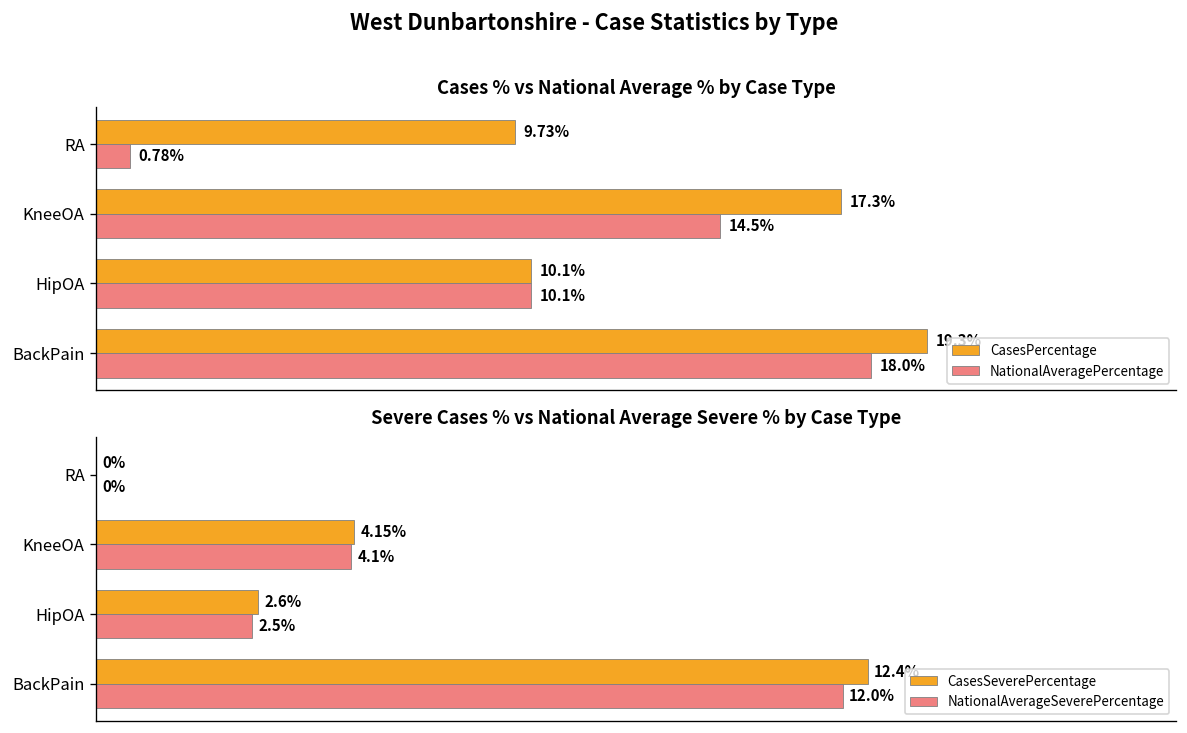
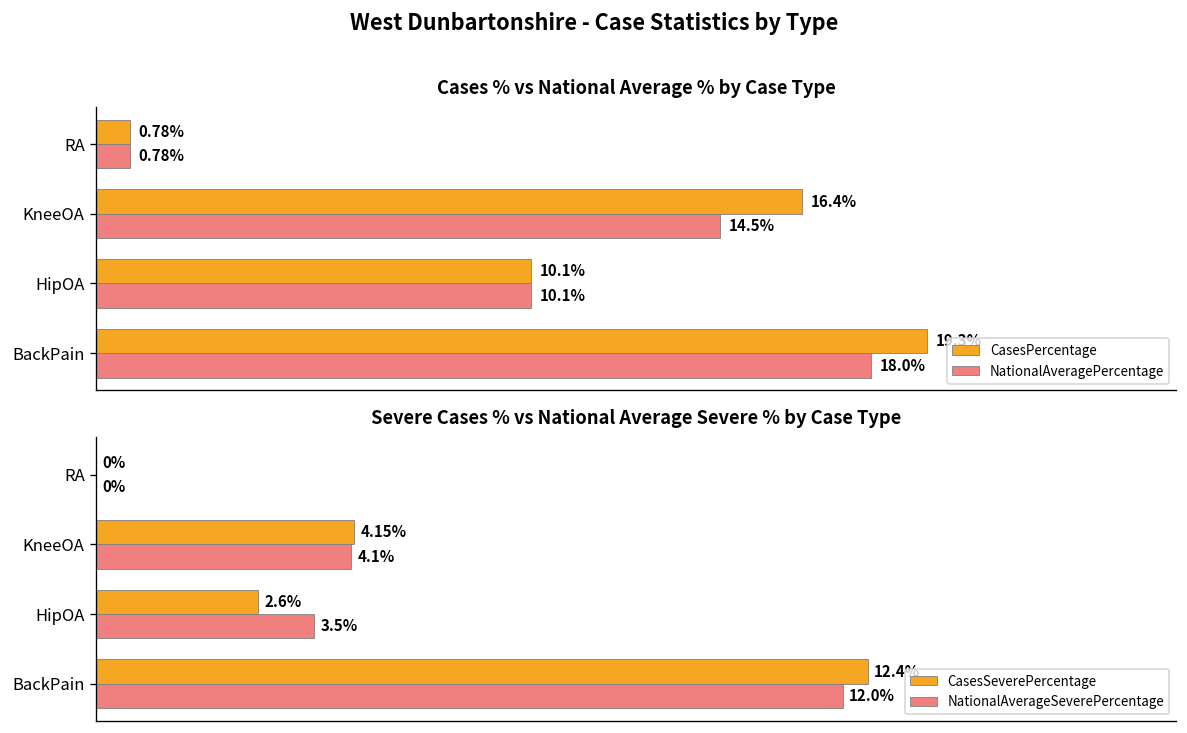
Cases % vs National Average % by Case Type, CasesPercentage, RA: 9.73% -> 0.78%
Cases % vs National Average % by Case Type, CasesPercentage, KneeOA: 17.3% -> 16.4%
Severe Cases % vs National Average Severe % by Case Type, NationalAverageSeverePercentage, HipOA: 2.5% -> 3.5%
